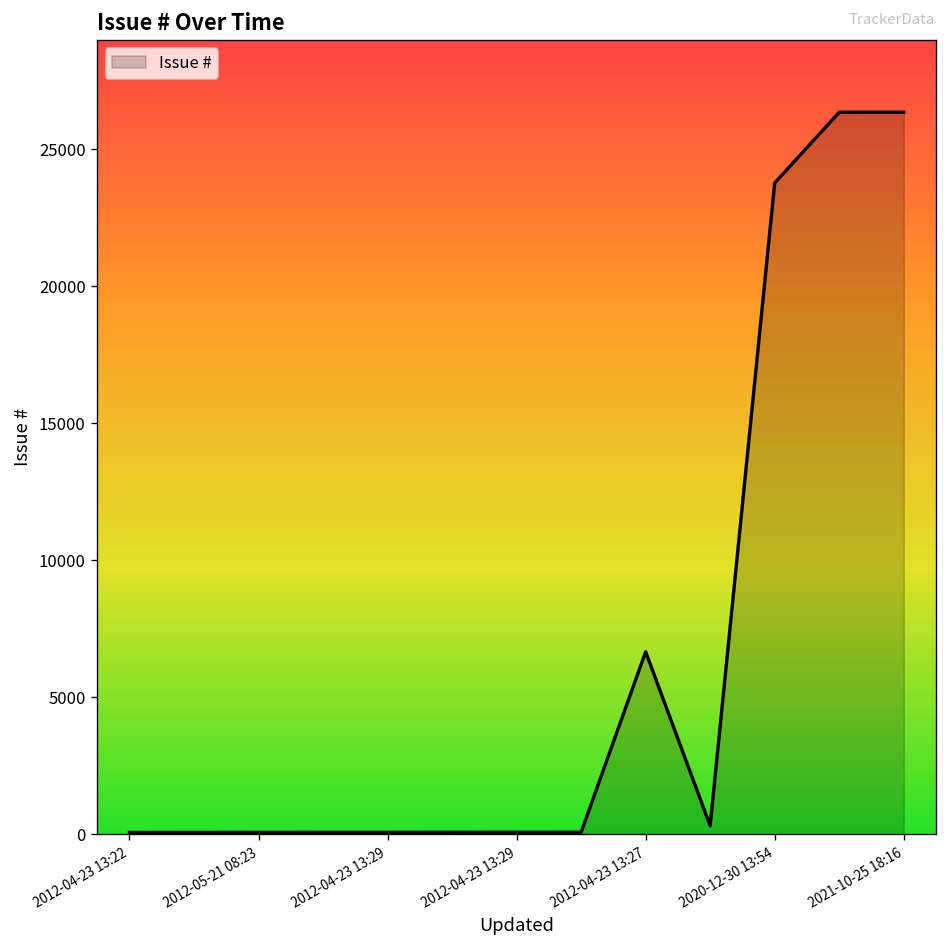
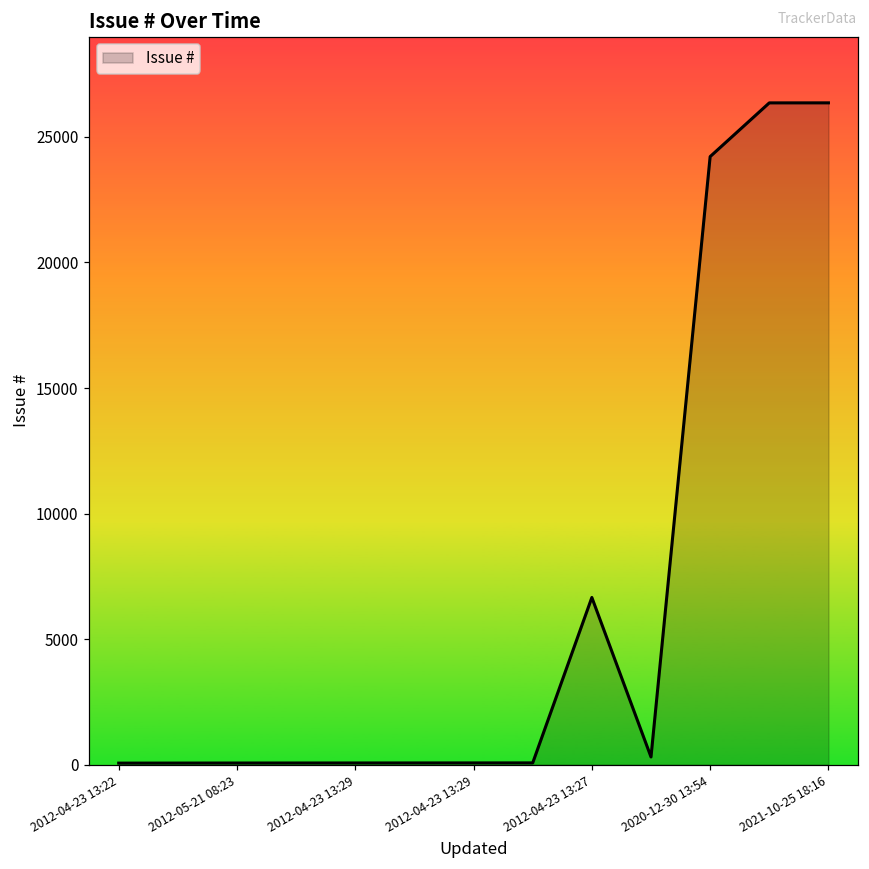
2020-12-30 13:54: 23800 -> 24200
